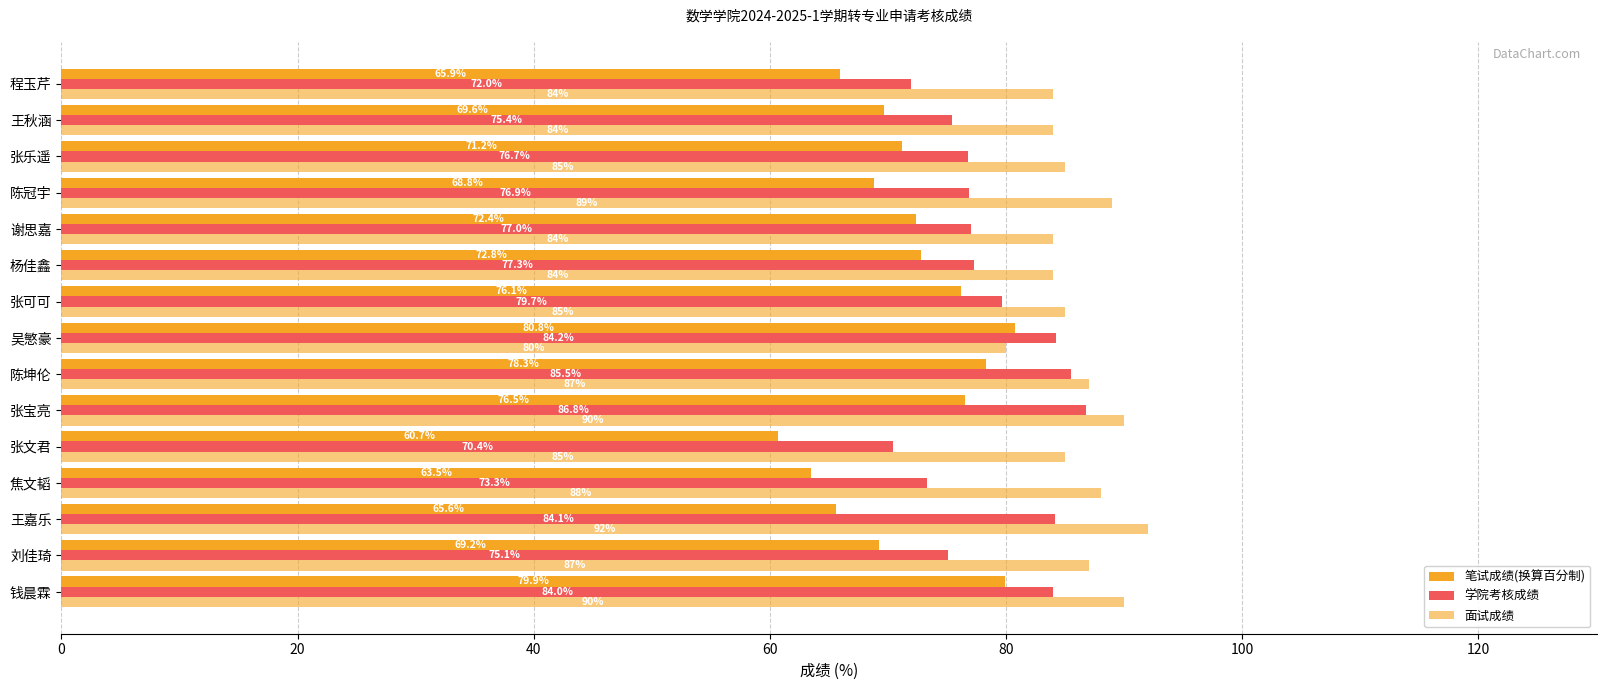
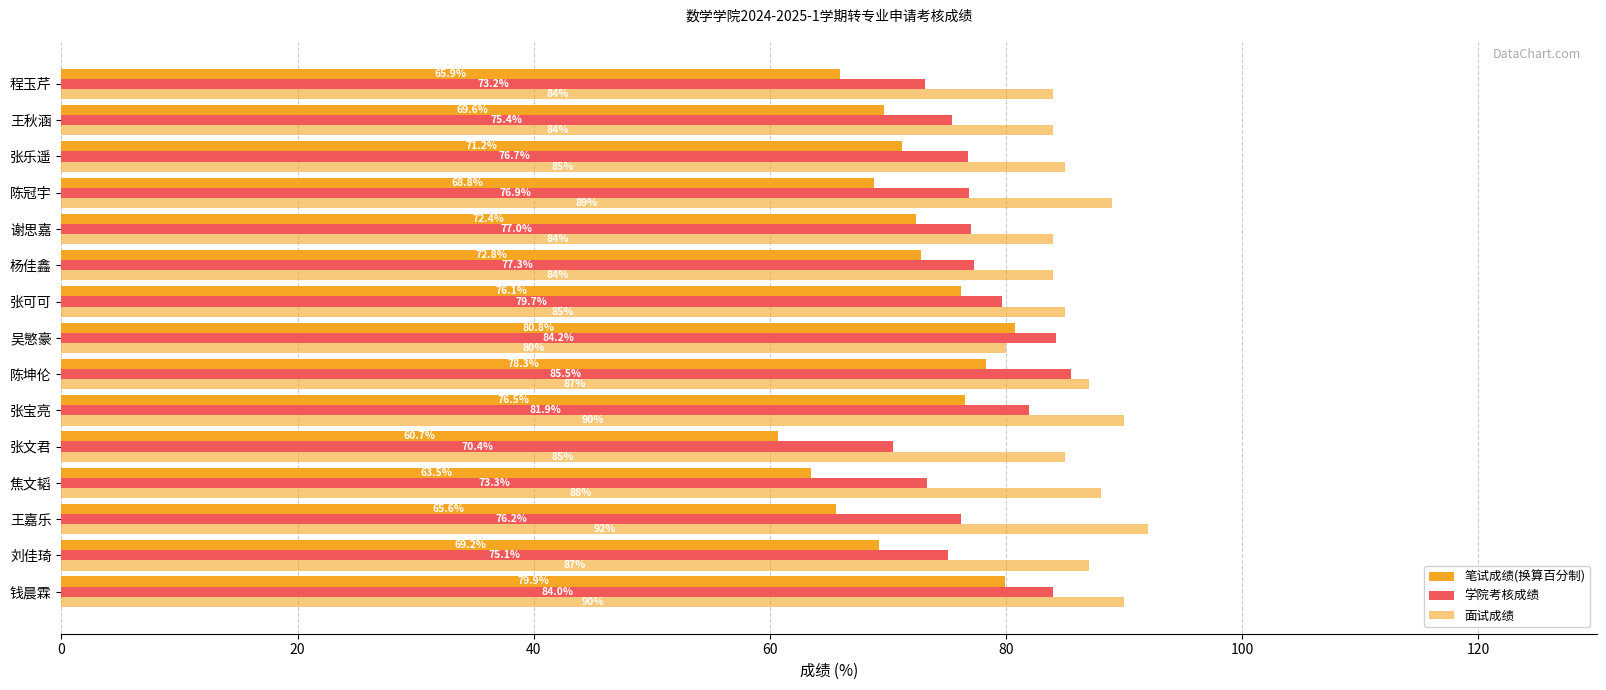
学院考核成绩, 程玉芹: 72.0% -> 73.2%
学院考核成绩, 张宝亮: 86.8% -> 81.9%
学院考核成绩, 王嘉乐: 84.1% -> 76.2%
